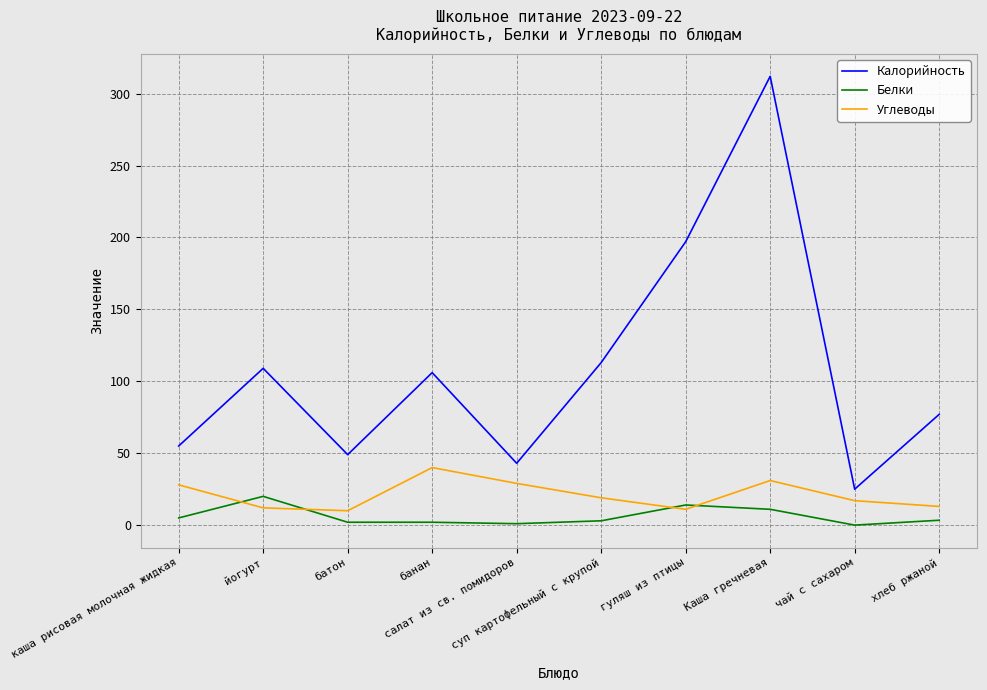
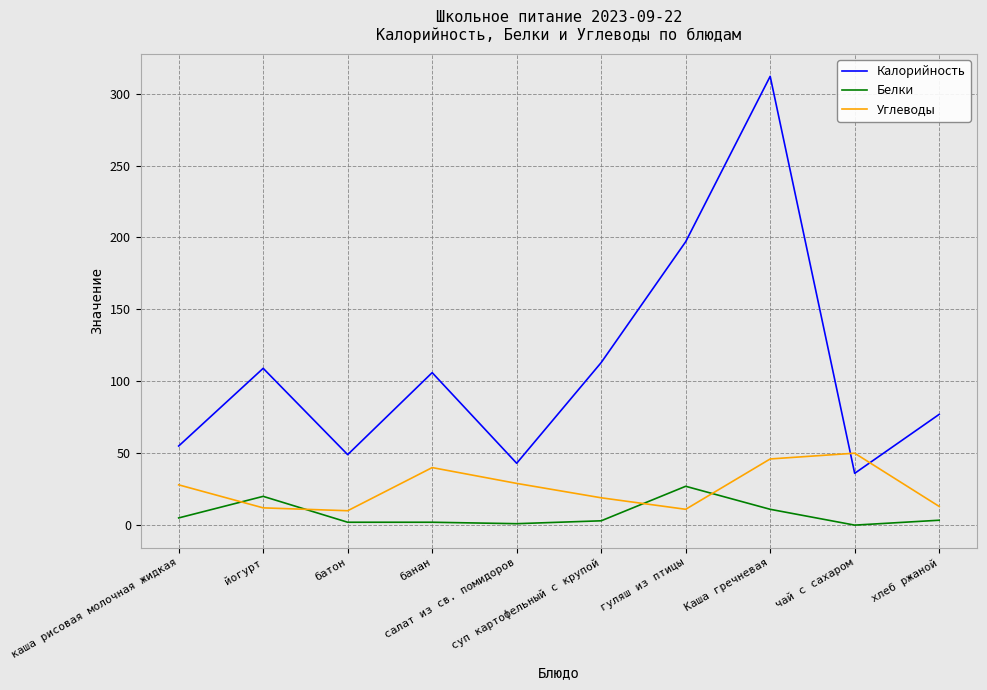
Белки, гуляш из птицы: 14 -> 27
Углеводы, Каша гречневая: 31 -> 46
Калорийность, чай с сахаром: 25 -> 36
Углеводы, чай с сахаром: 17 -> 50
